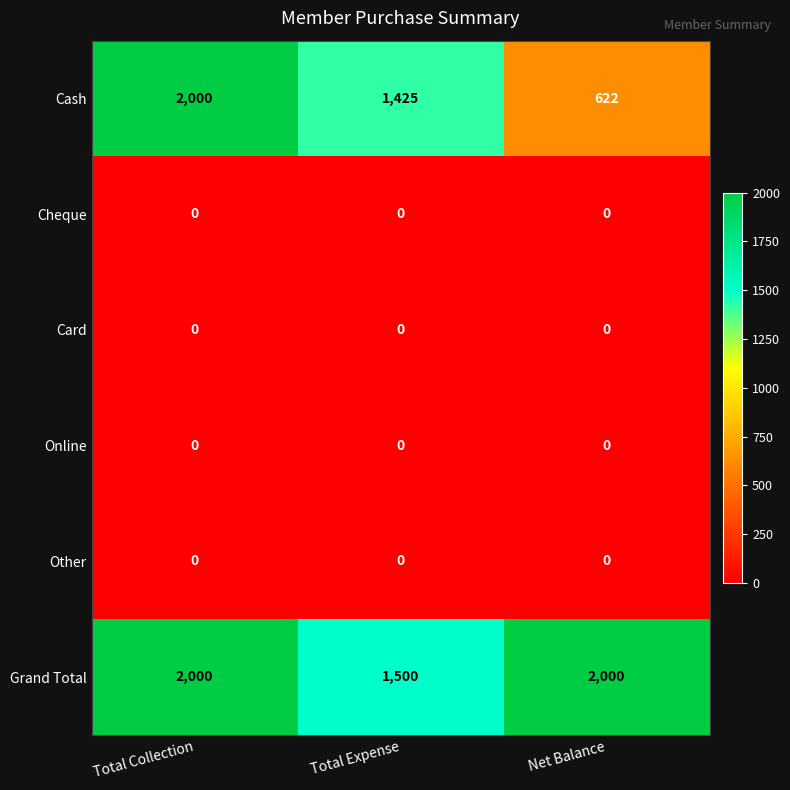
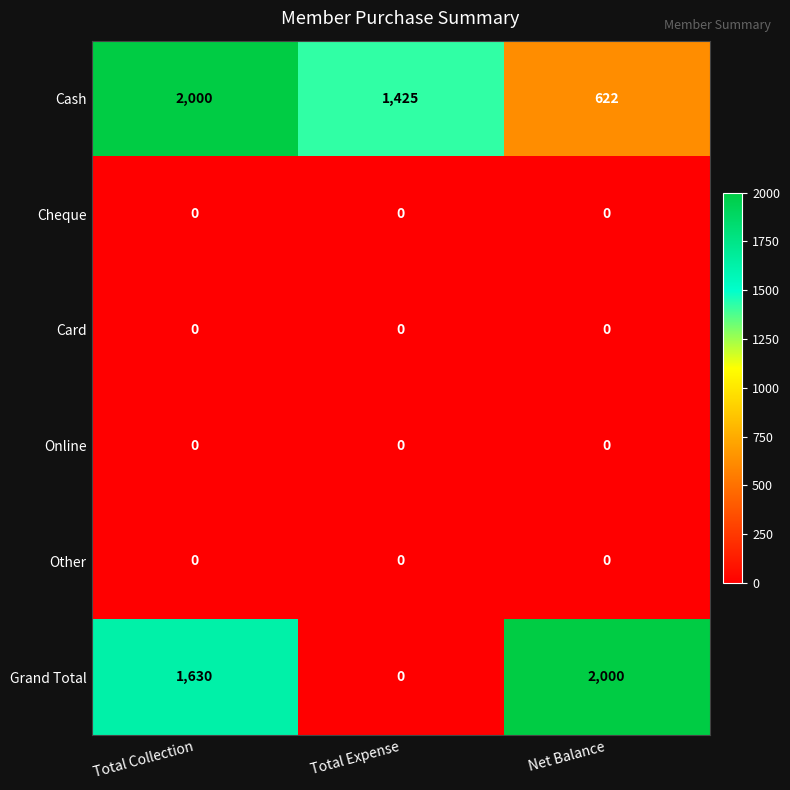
Grand Total, Total Collection: 2,000 -> 1,630
Grand Total, Total Expense: 1,500 -> 0
